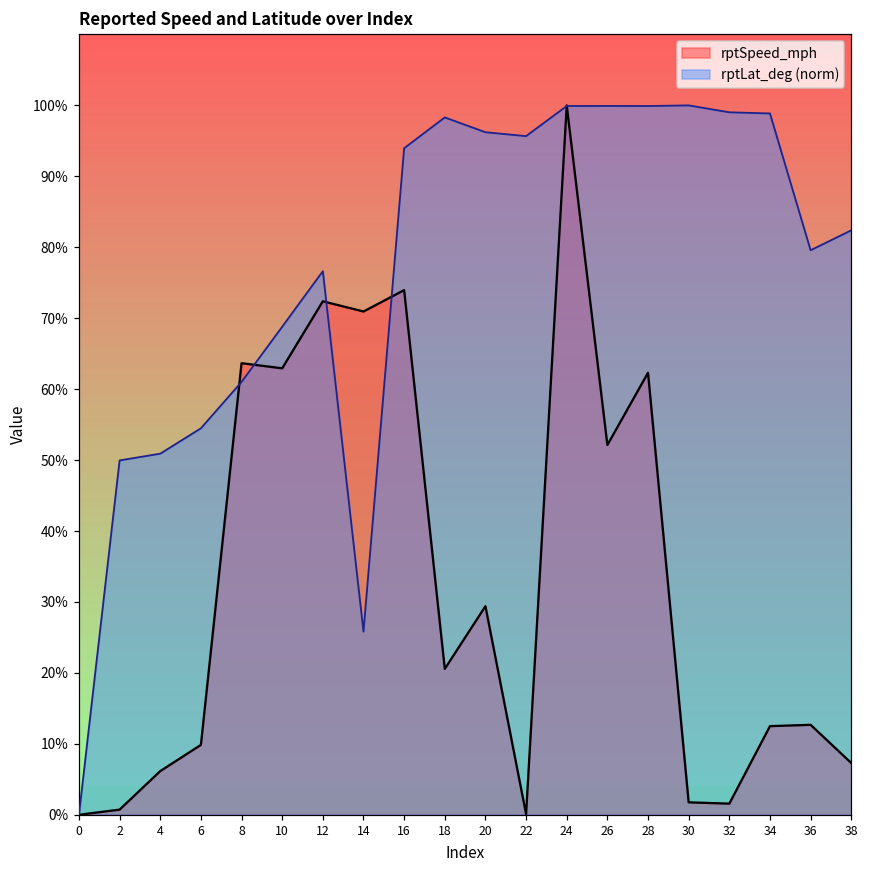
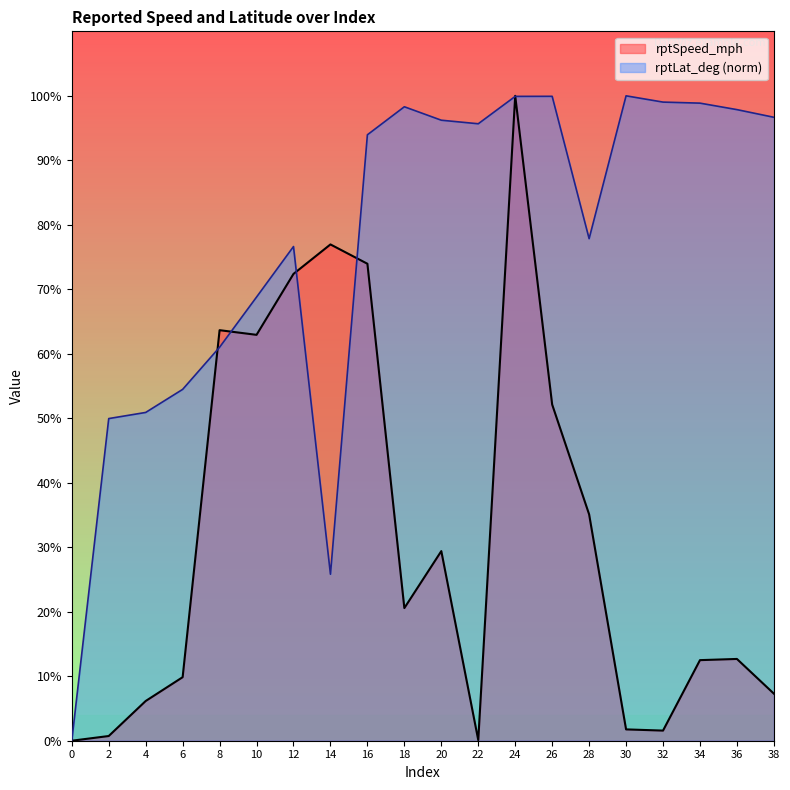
rptSpeed_mph, 14: 71% -> 77%
rptSpeed_mph, 28: 62% -> 35%
rptLat_deg (norm), 28: 100% -> 78%
rptLat_deg (norm), 36: 80% -> 98%
rptLat_deg (norm), 38: 82% -> 97%
